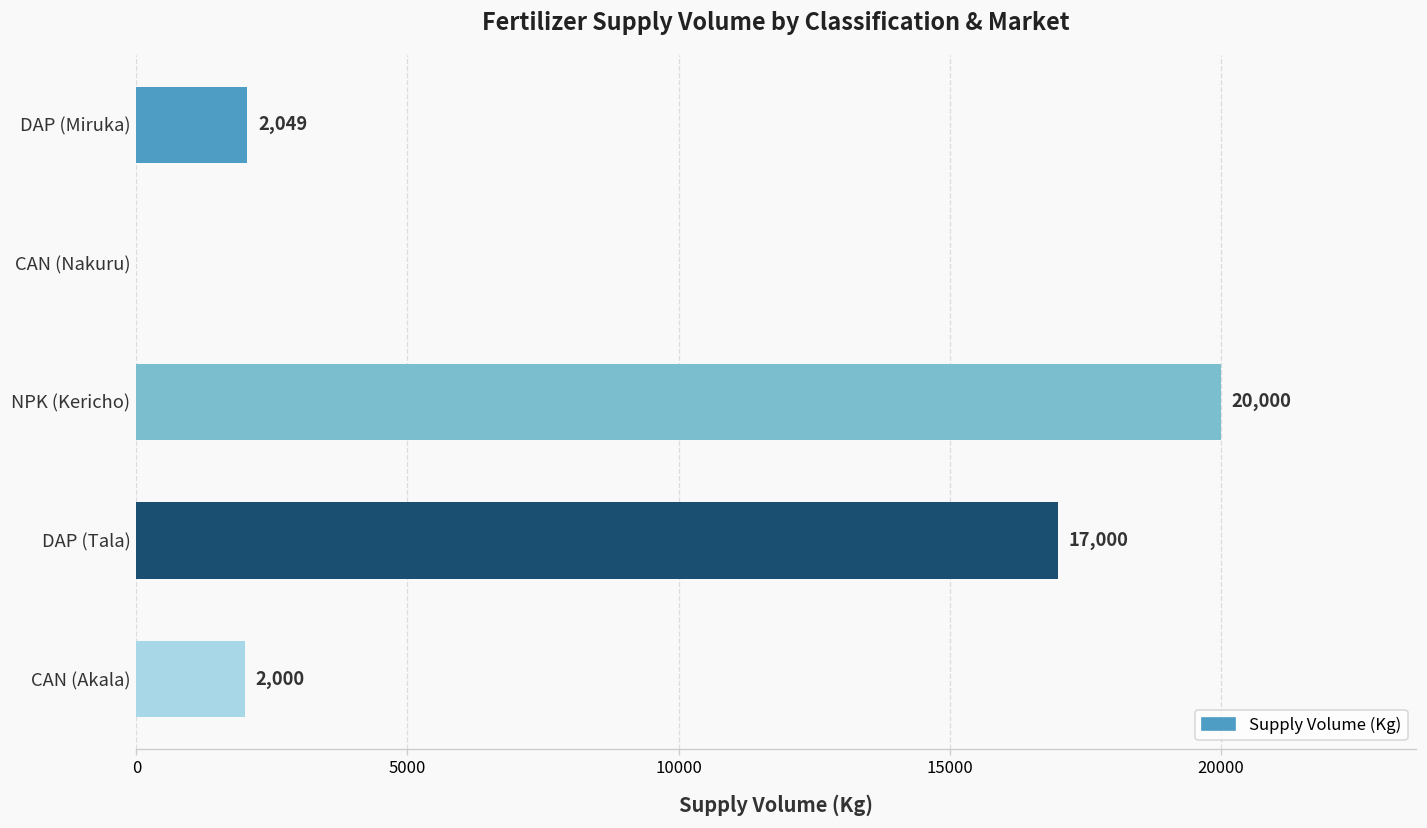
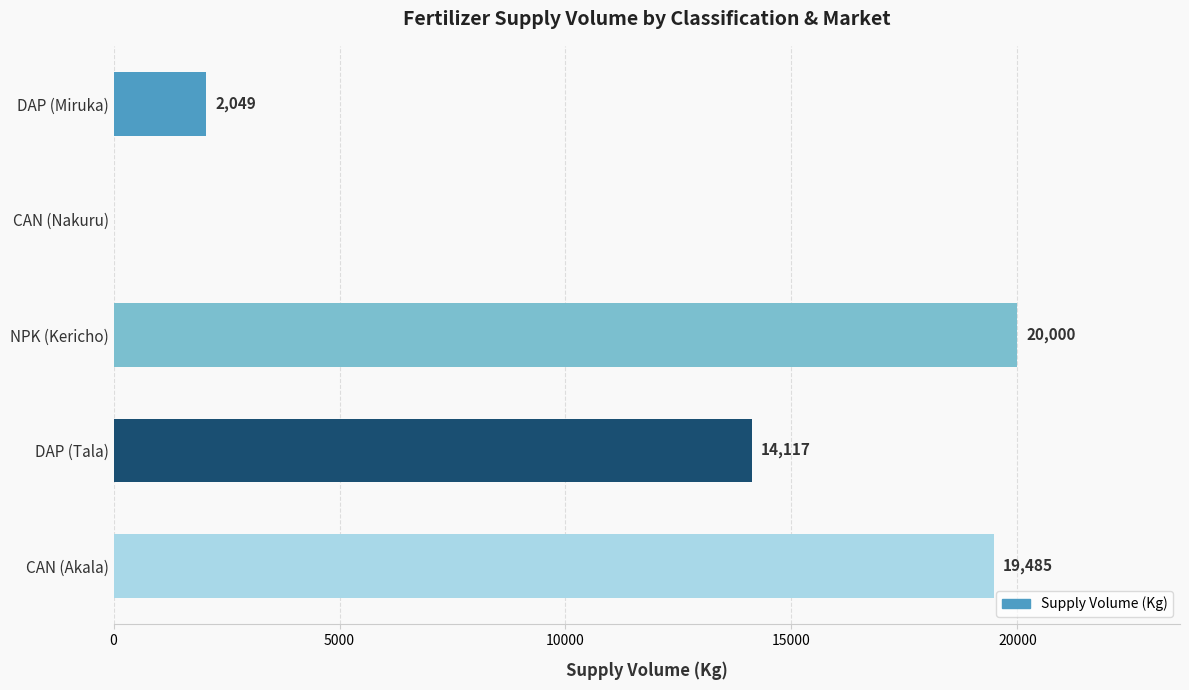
DAP (Tala): 17,000 -> 14,117
CAN (Akala): 2,000 -> 19,485
